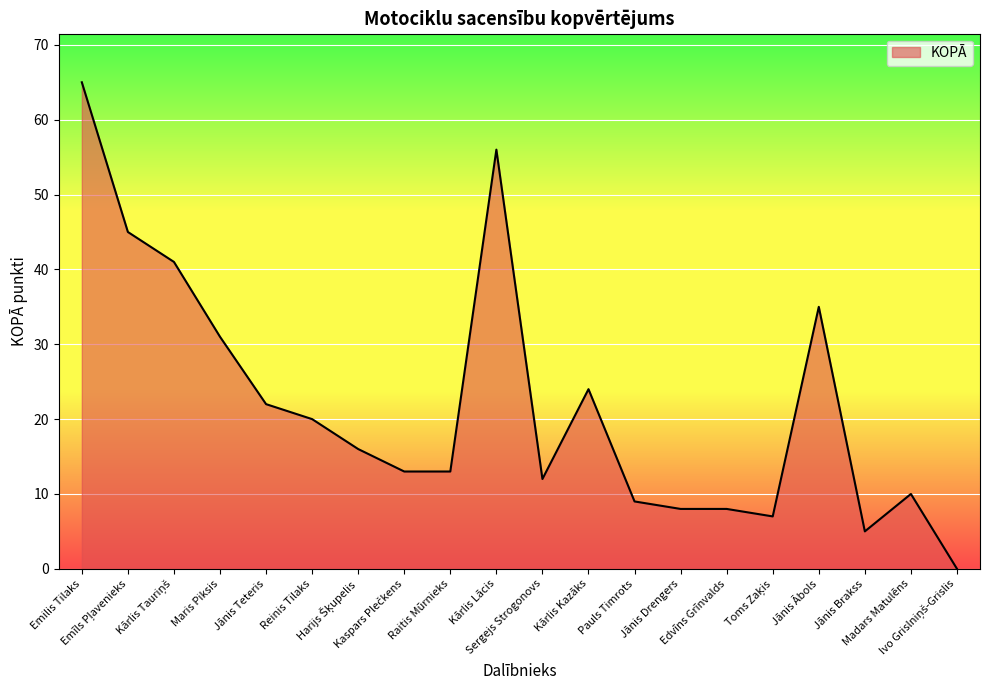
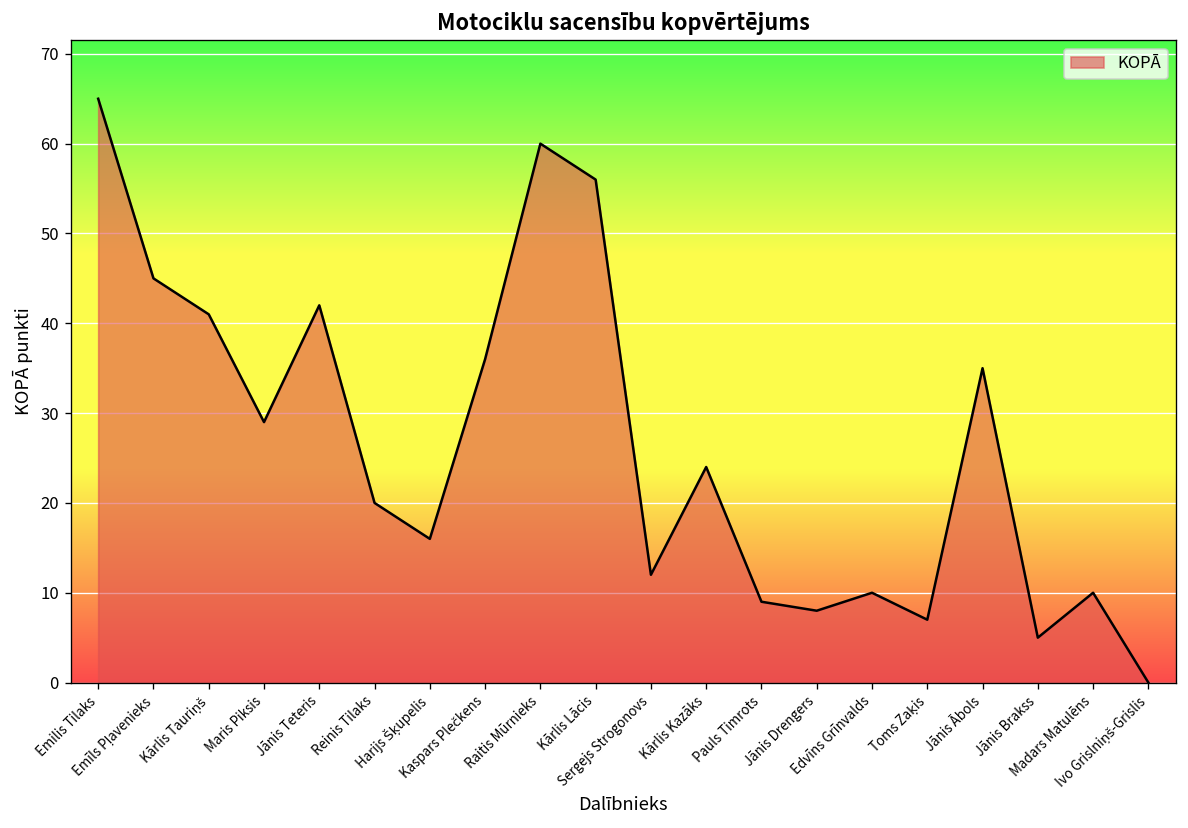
Maris Piksis: 31 -> 29
Jānis Teteris: 22 -> 42
Kaspars Plečkens: 13 -> 36
Raitis Mūrnieks: 13 -> 60
Edvīns Grīnvalds: 8 -> 10
